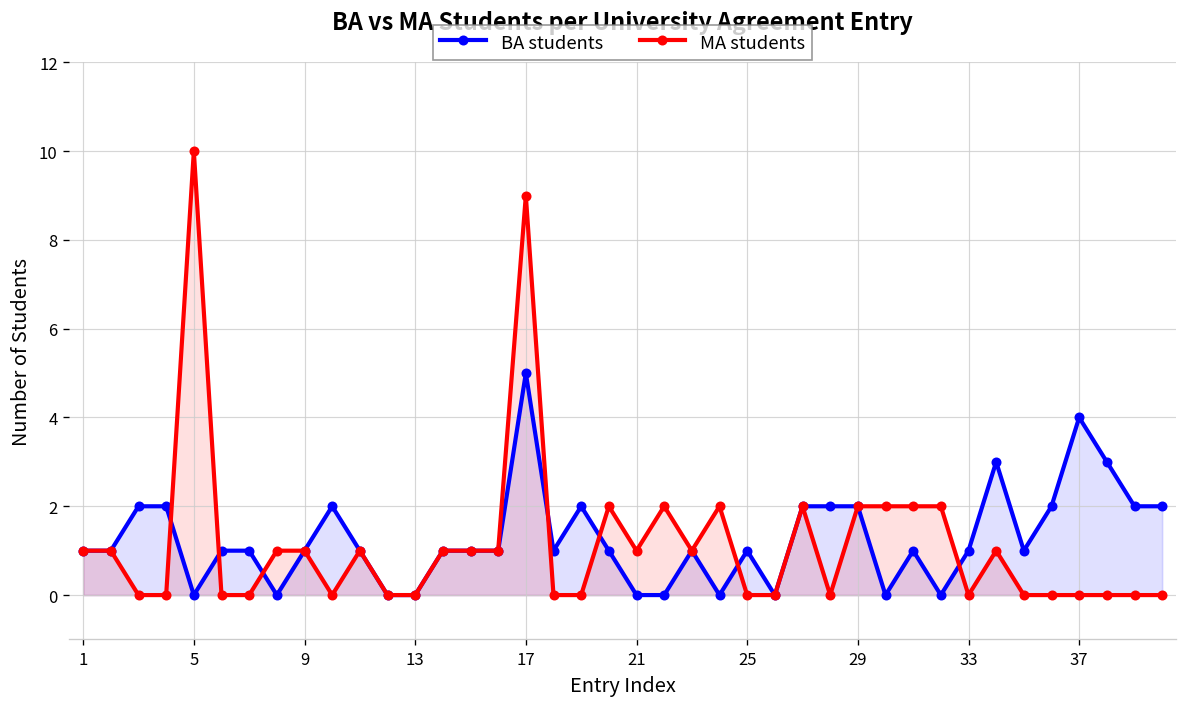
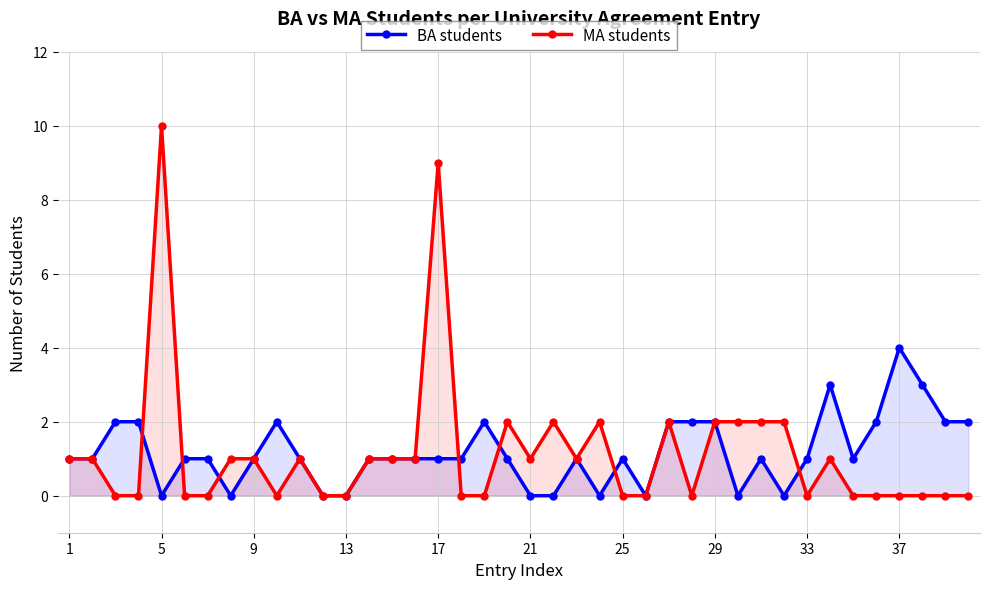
BA students, 17: 5 -> 1
